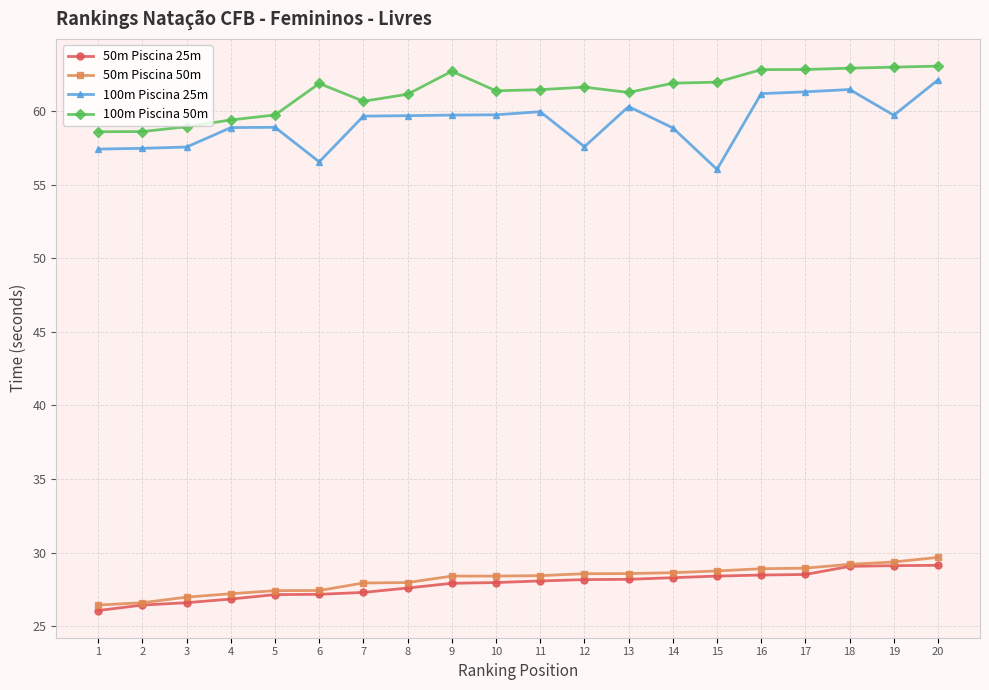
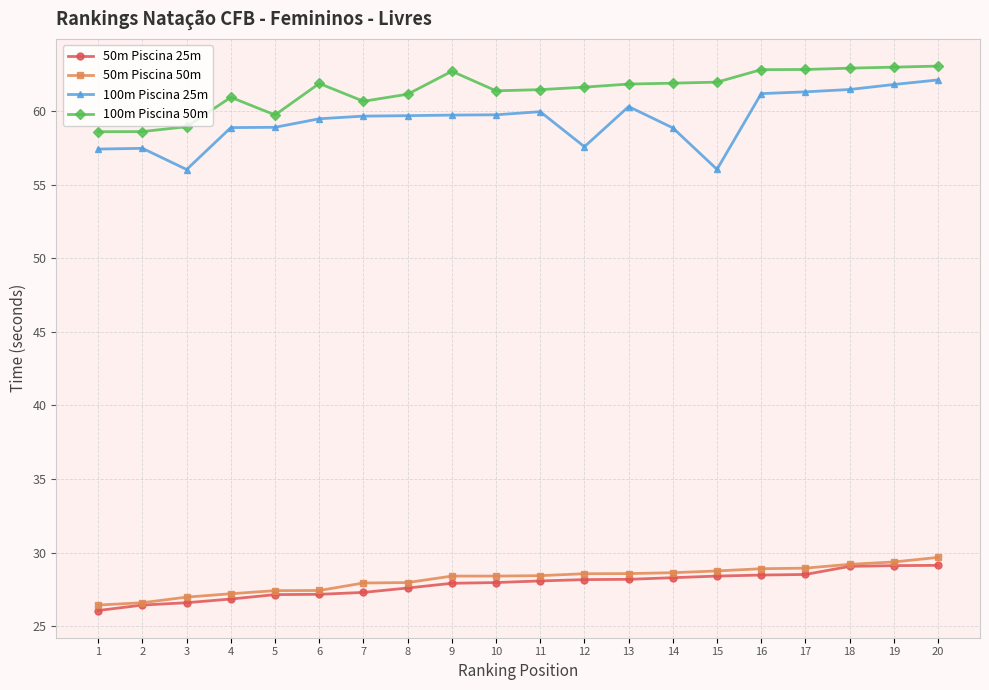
100m Piscina 25m, 3: 57.6 -> 56.0
100m Piscina 50m, 4: 59.4 -> 61.0
100m Piscina 25m, 6: 56.6 -> 59.5
100m Piscina 50m, 13: 61.3 -> 61.9
100m Piscina 25m, 19: 59.7 -> 61.8
